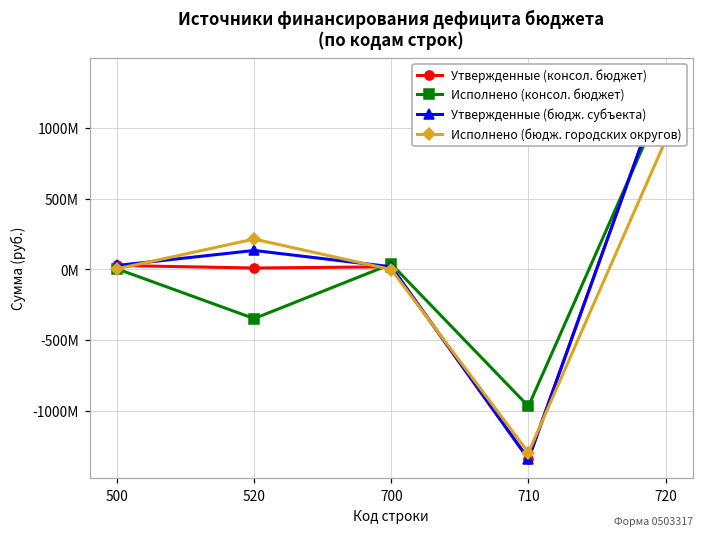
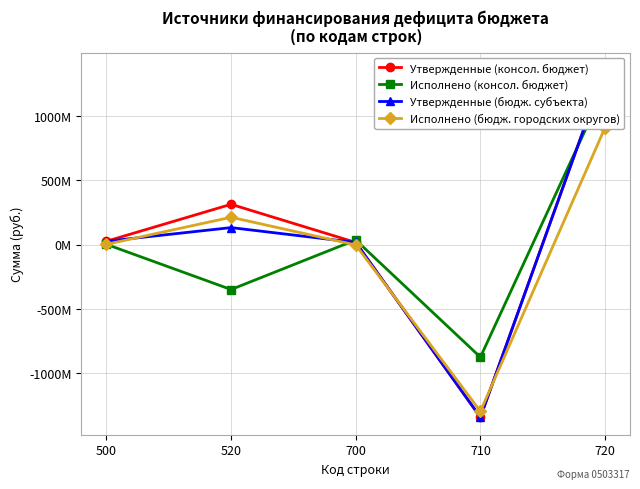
Утвержденные (консол. бюджет), 520: 10000000 -> 310000000
Исполнено (консол. бюджет), 710: -970000000 -> -870000000
